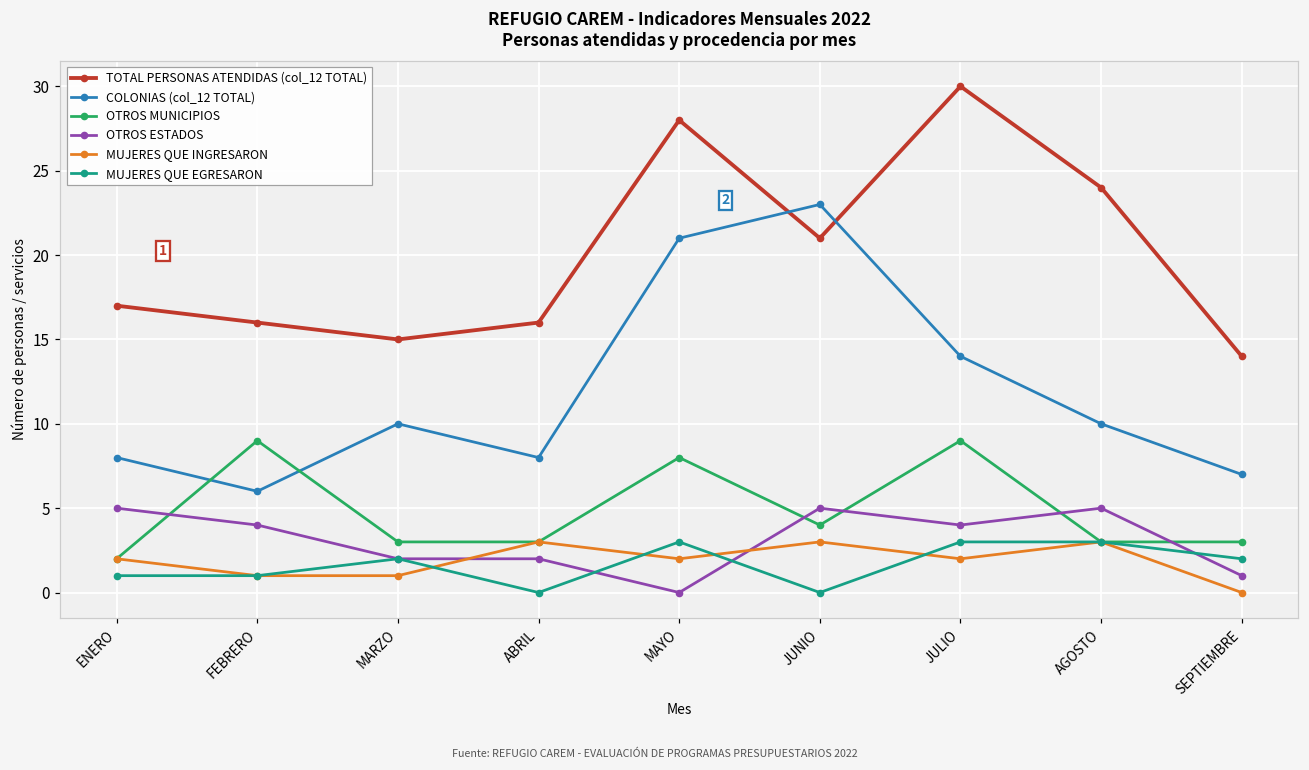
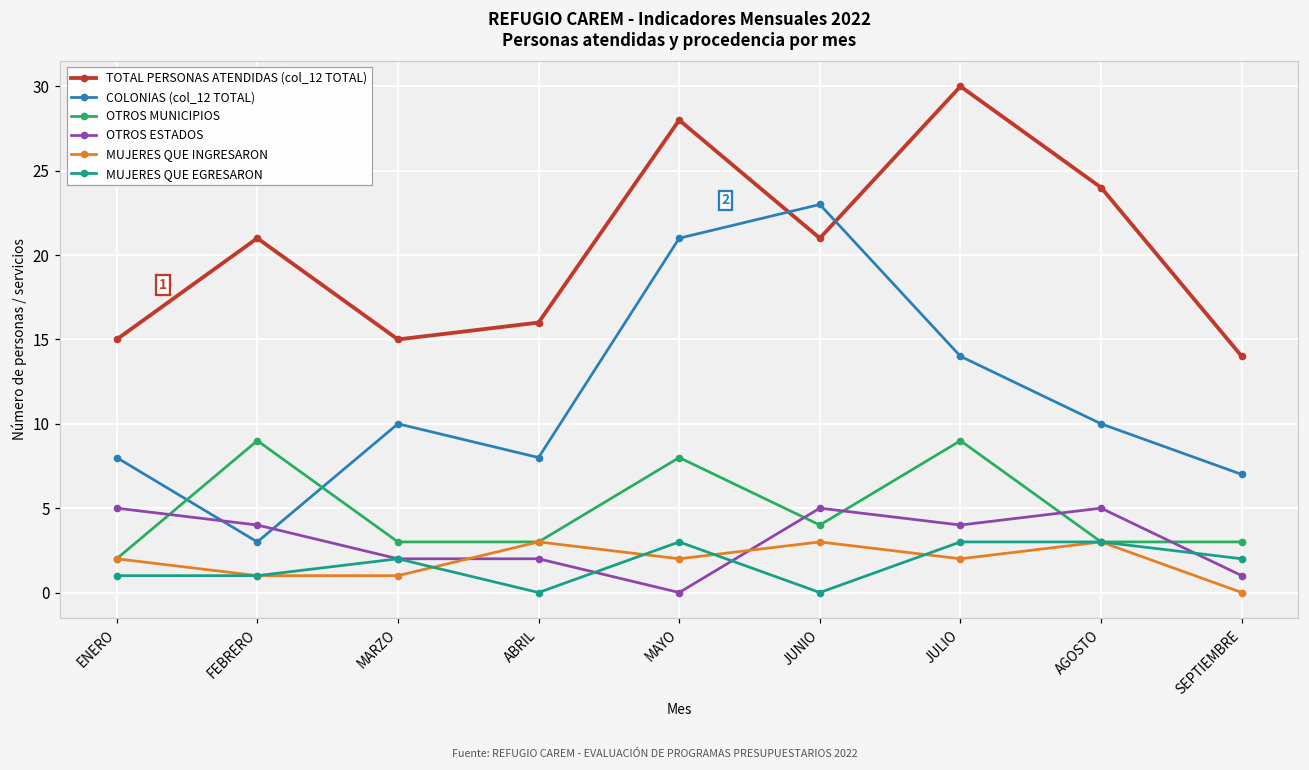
TOTAL PERSONAS ATENDIDAS (col_12 TOTAL), ENERO: 17 -> 15
TOTAL PERSONAS ATENDIDAS (col_12 TOTAL), FEBRERO: 16 -> 21
COLONIAS (col_12 TOTAL), FEBRERO: 6 -> 3
